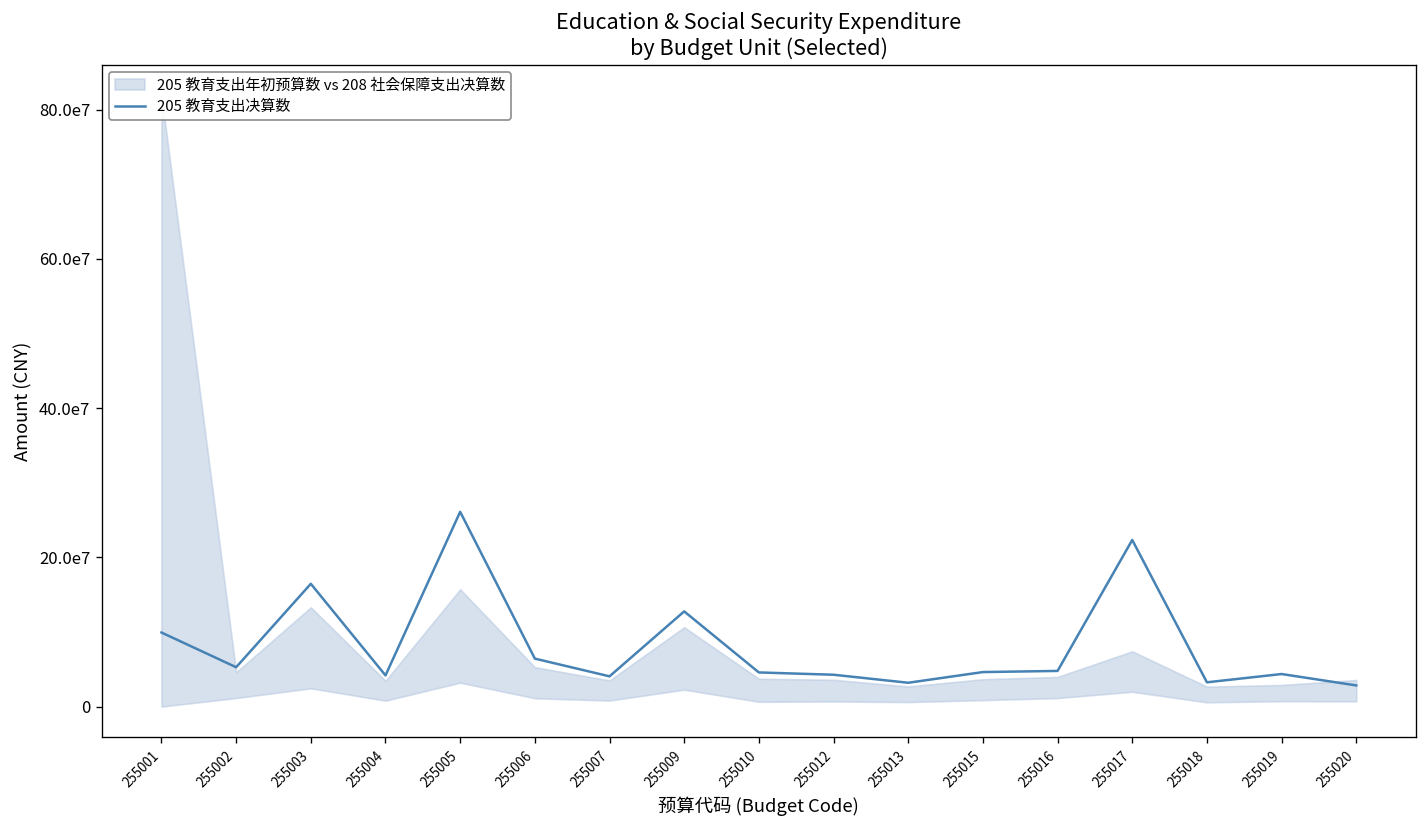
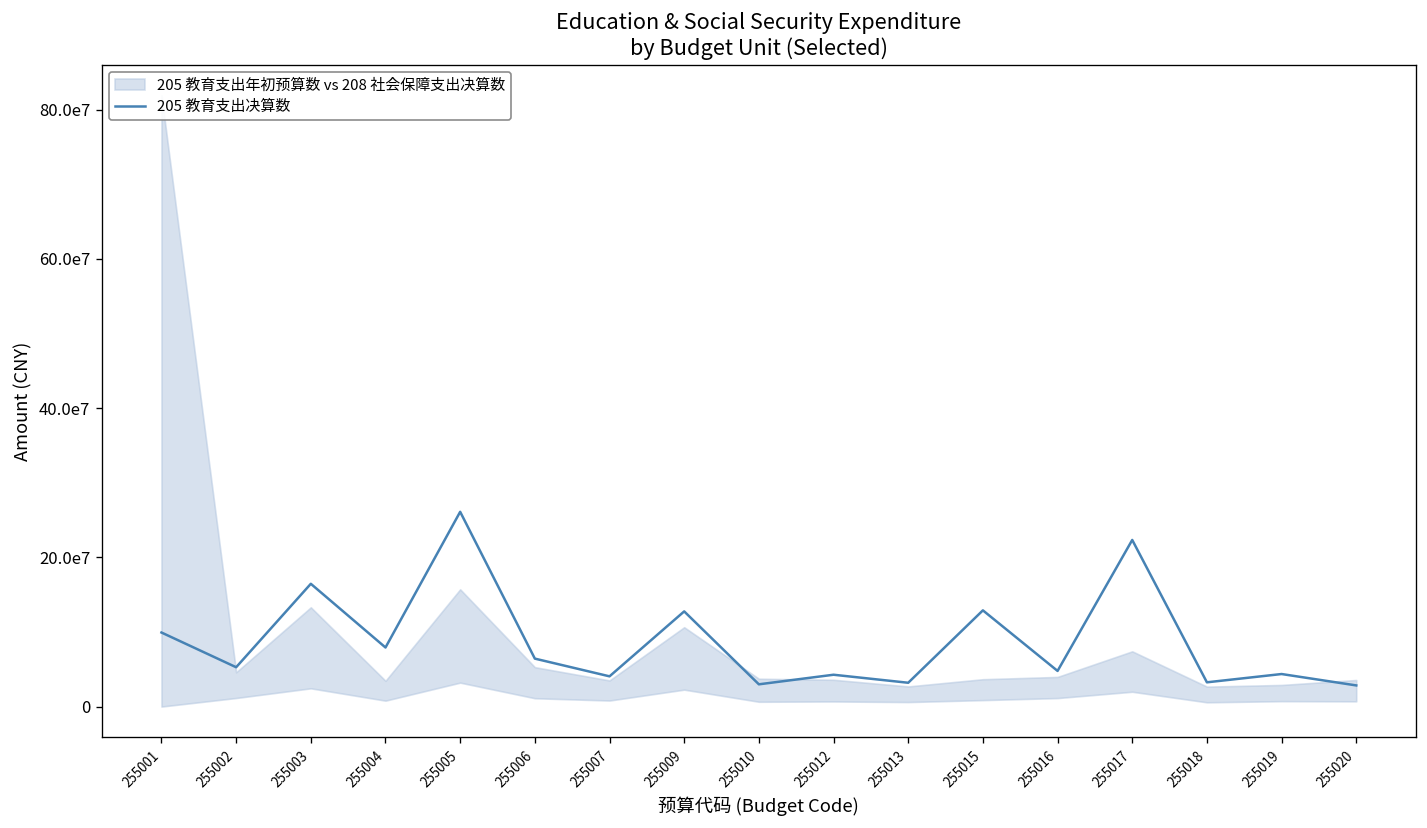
205 教育支出决算数, 255004: 40000000 -> 80000000
205 教育支出决算数, 255010: 50000000 -> 30000000
205 教育支出决算数, 255015: 50000000 -> 130000000
